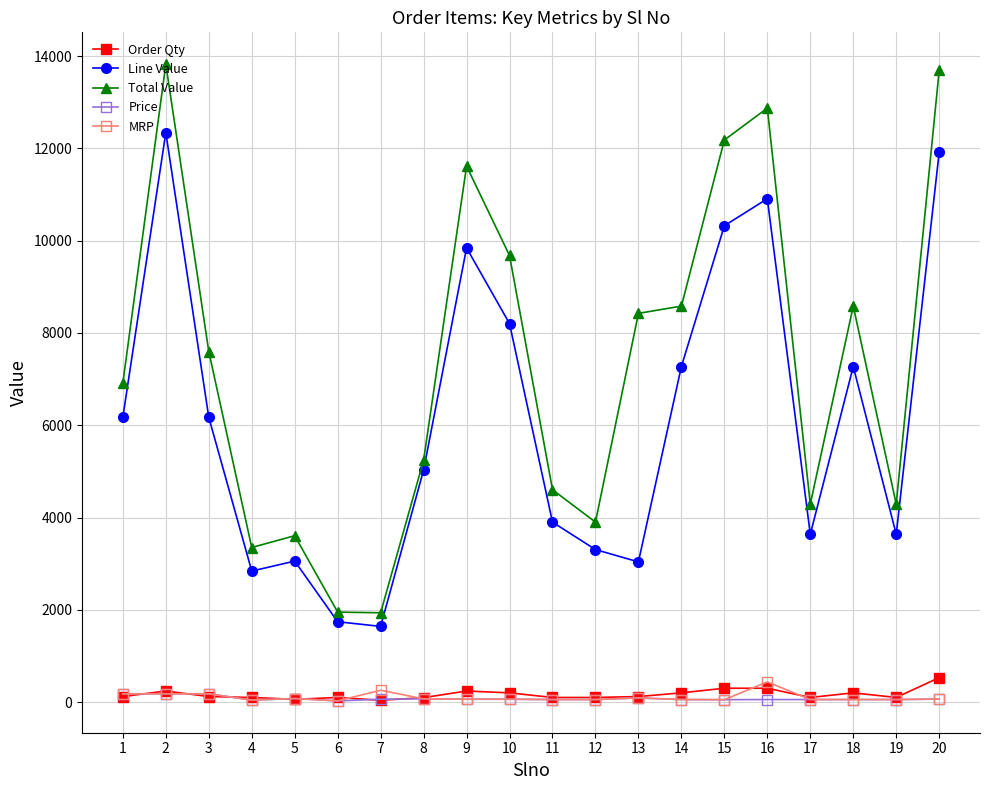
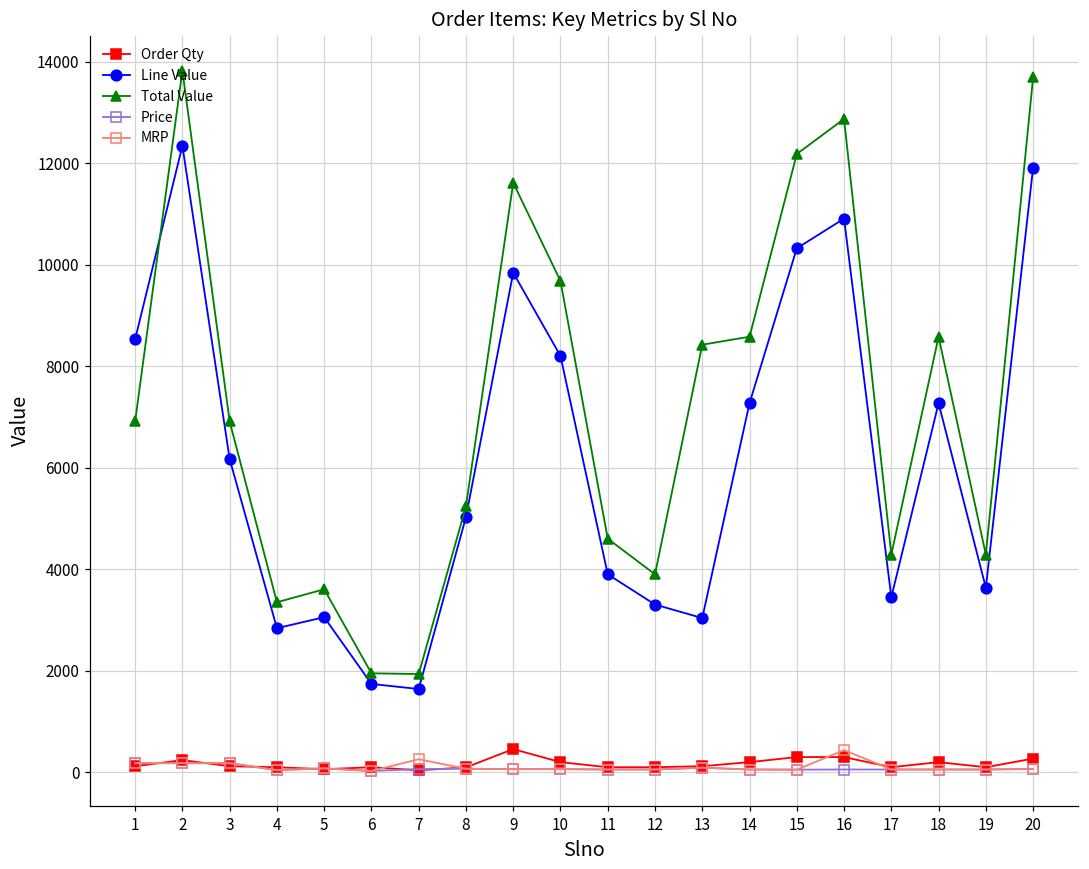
Line Value, 1: 6200 -> 8500
Total Value, 3: 7600 -> 6900
Order Qty, 9: 200 -> 500
Line Value, 17: 3600 -> 3400
Order Qty, 20: 500 -> 300
